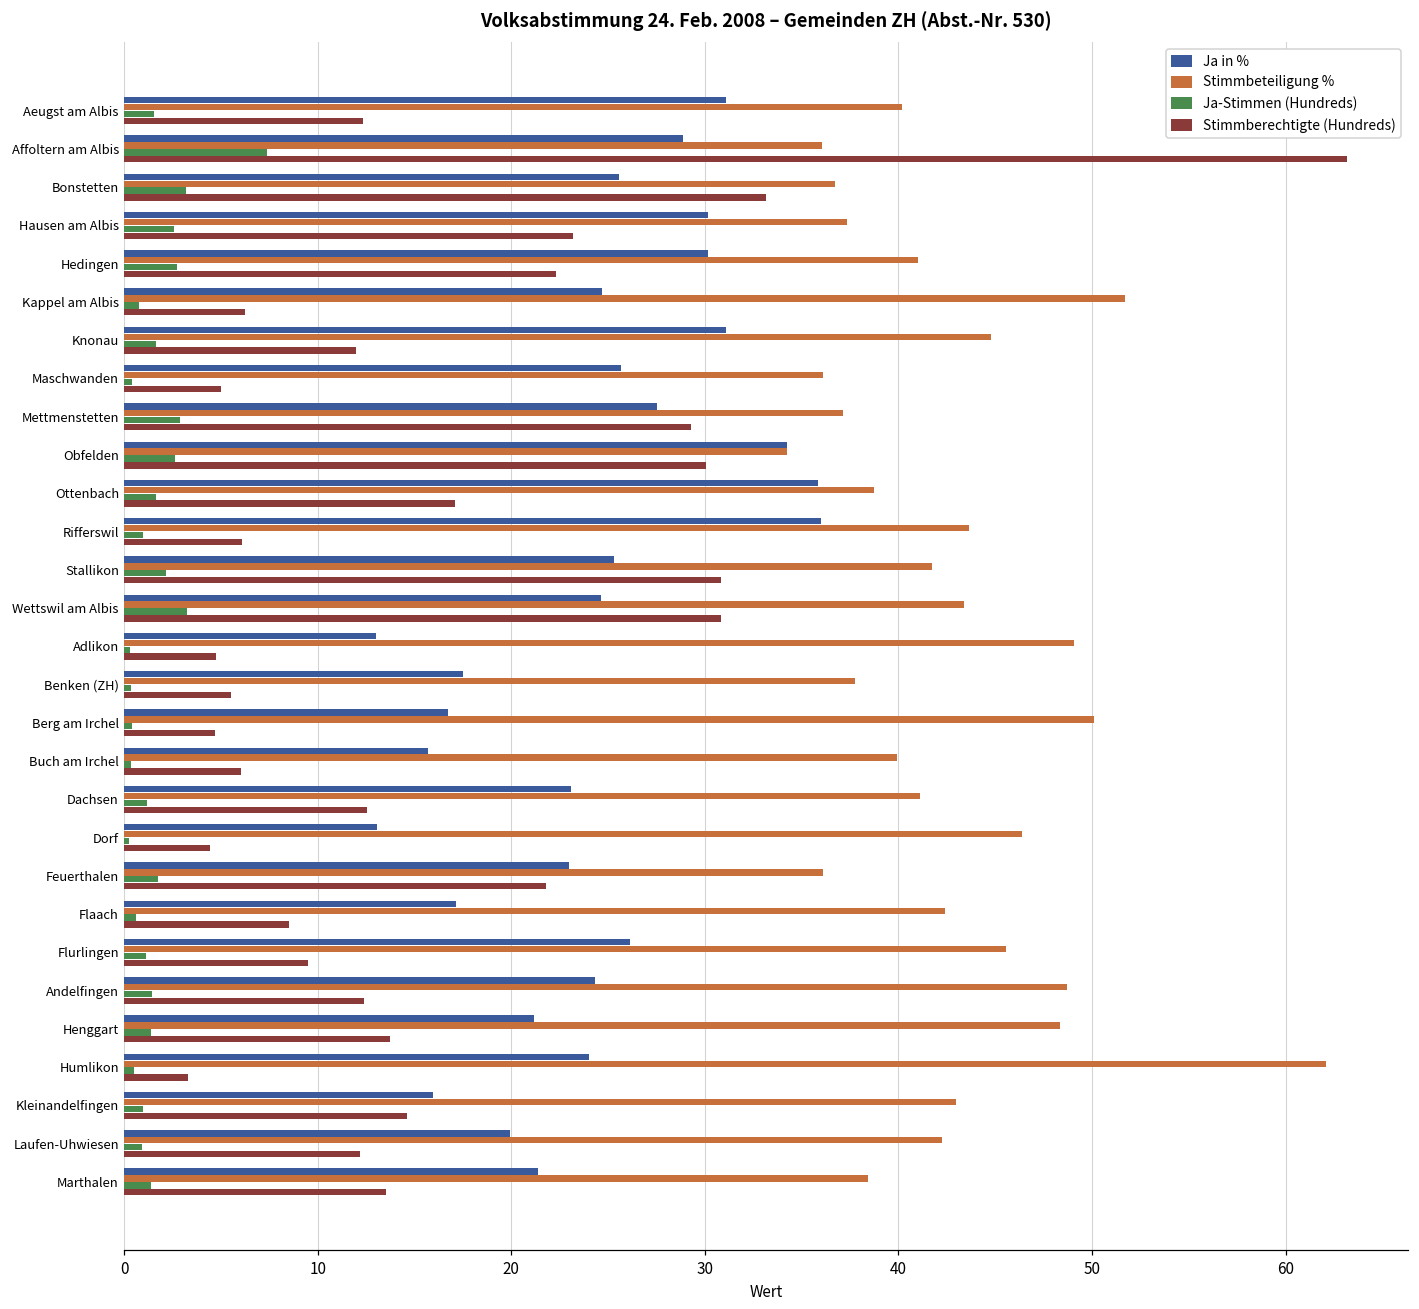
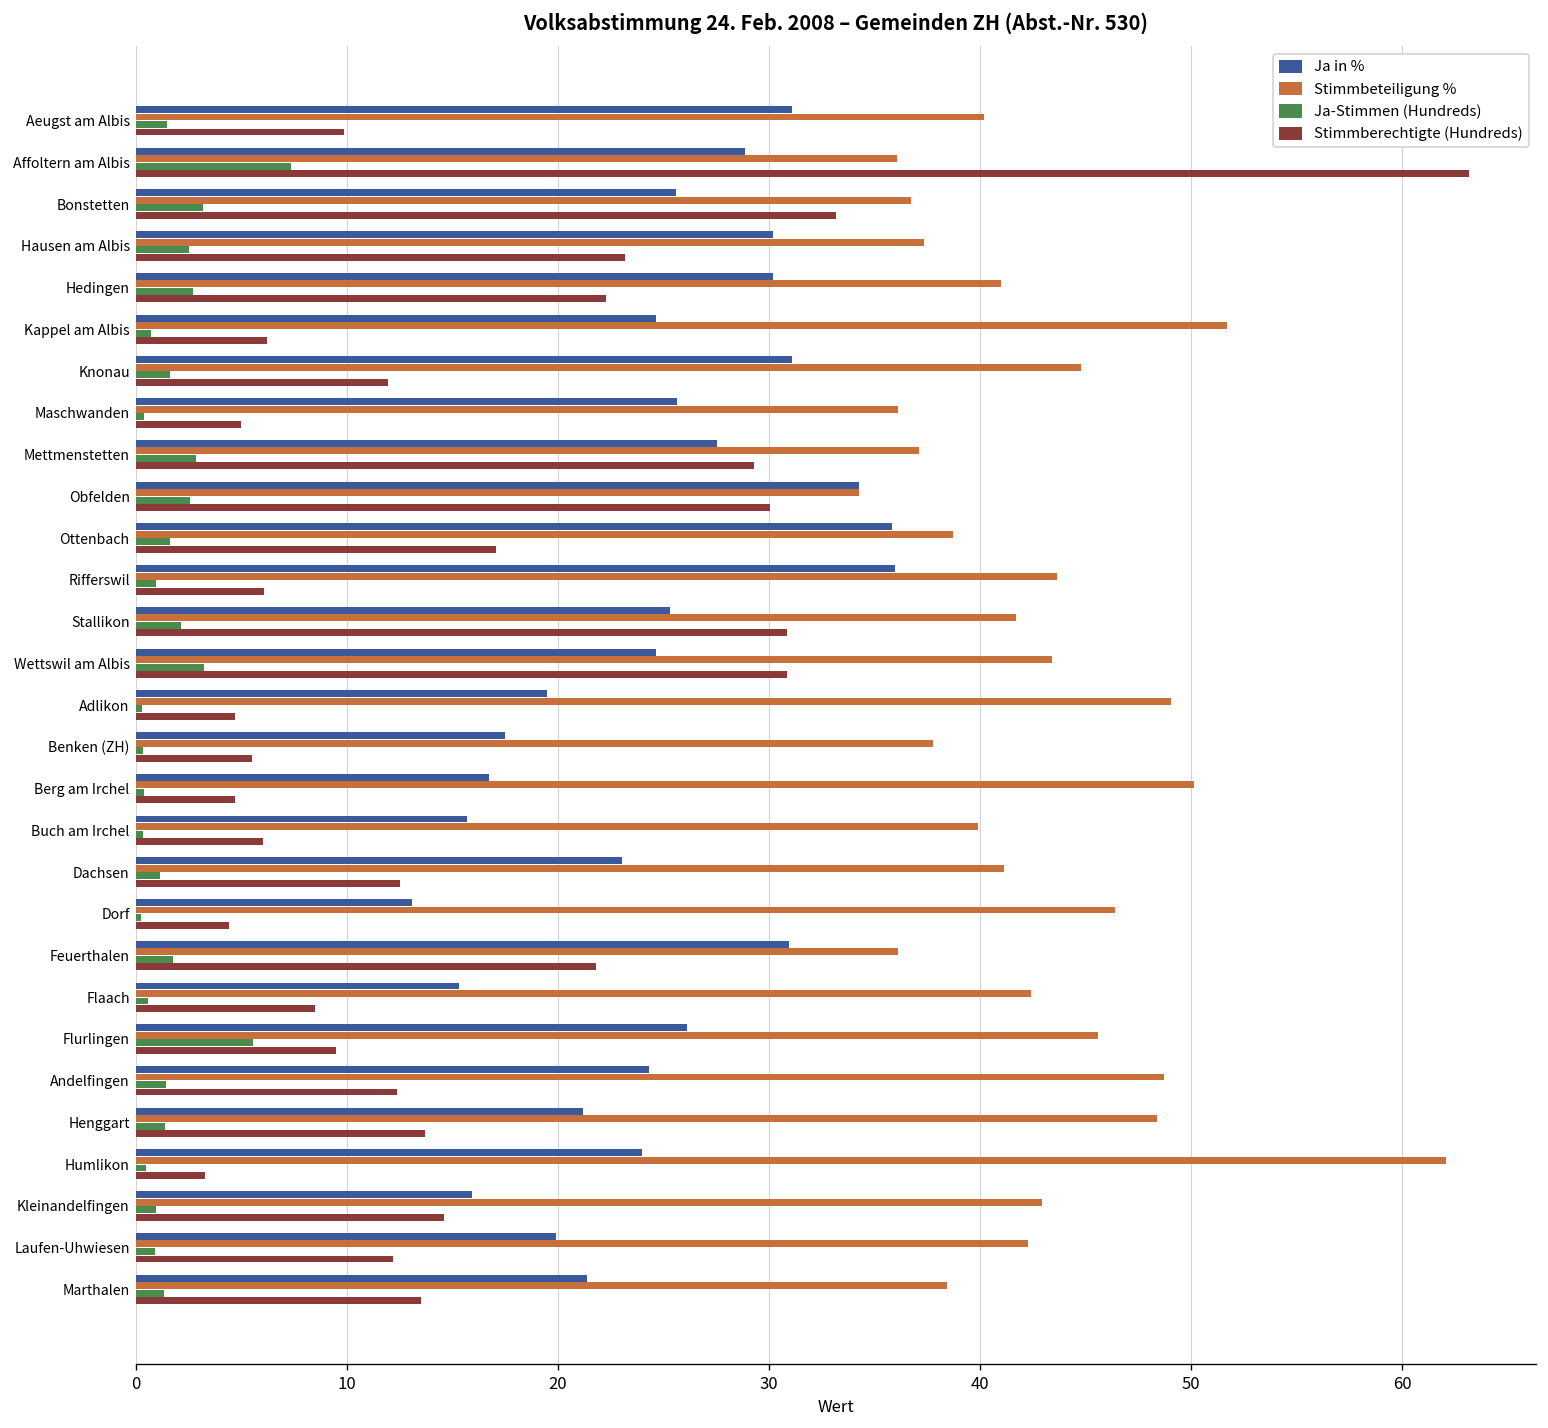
Stimmberechtigte (Hundreds), Aeugst am Albis: 12.3 -> 9.9
Ja in %, Adlikon: 13.0 -> 19.5
Ja in %, Feuerthalen: 23.0 -> 30.9
Ja in %, Flaach: 17.1 -> 15.3
Ja-Stimmen (Hundreds), Flurlingen: 1.1 -> 5.6
